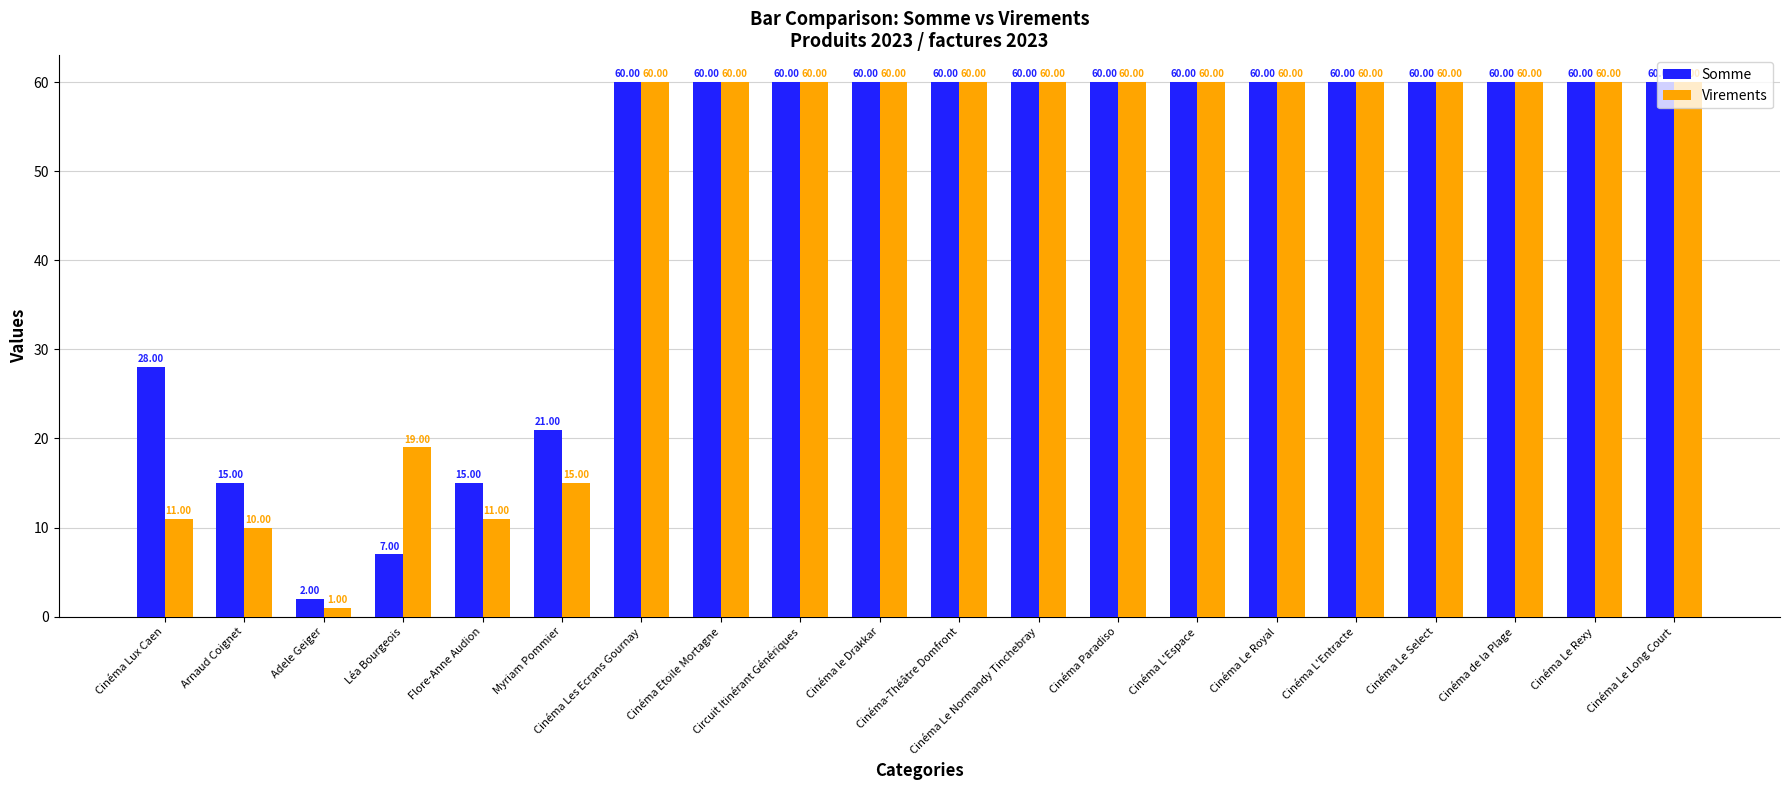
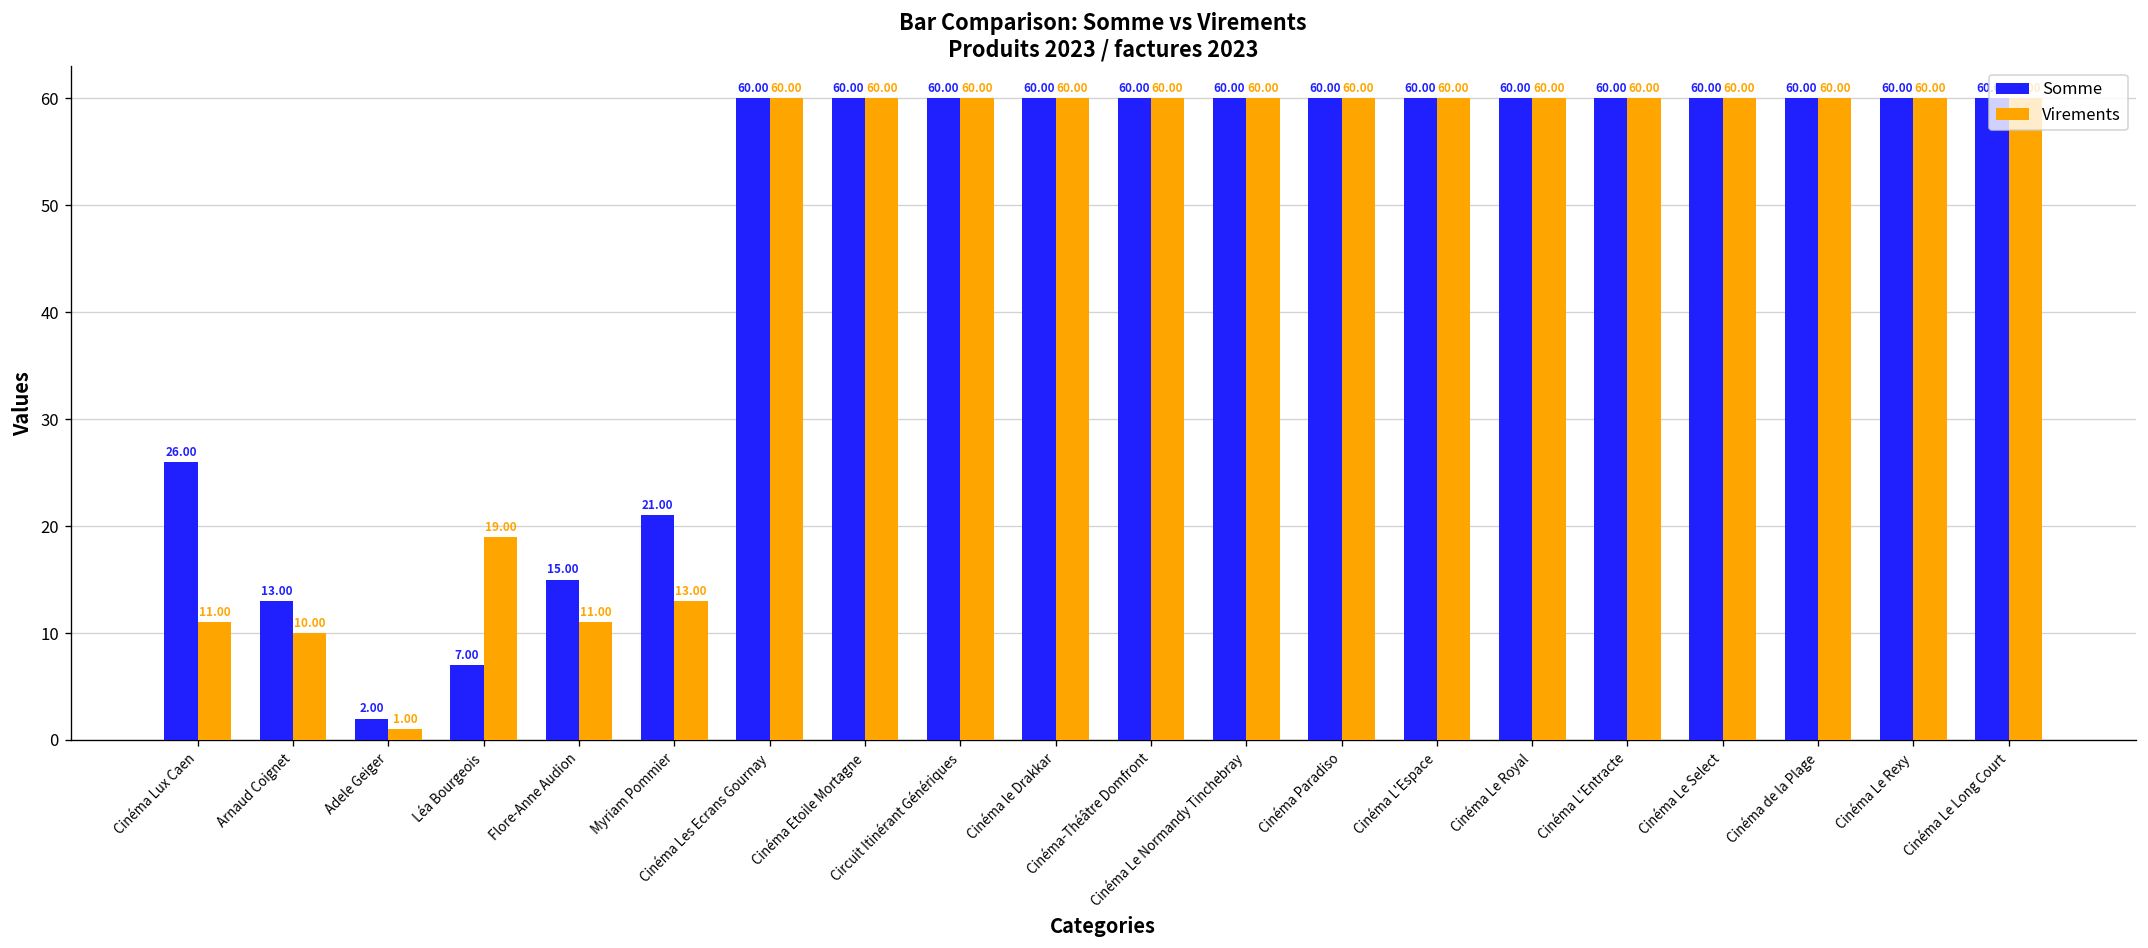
Somme, Cinéma Lux Caen: 28.00 -> 26.00
Somme, Arnaud Coignet: 15.00 -> 13.00
Virements, Myriam Pommier: 15.00 -> 13.00
